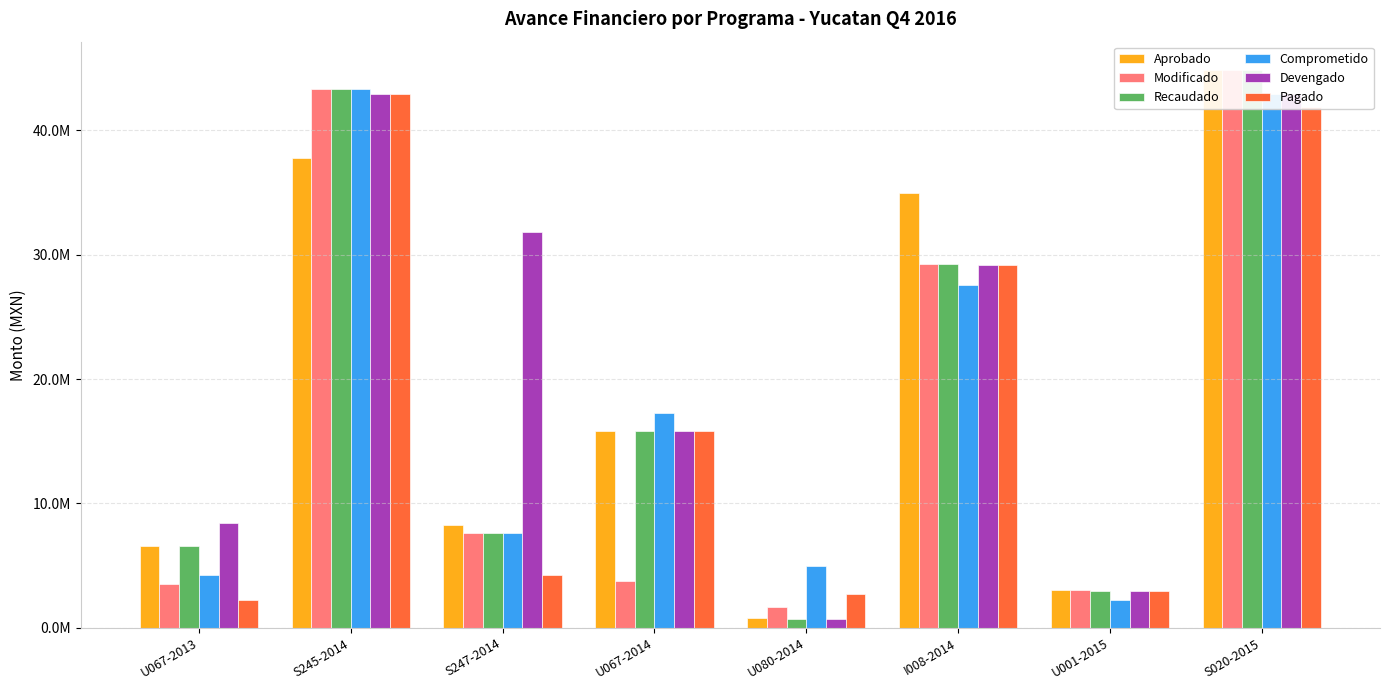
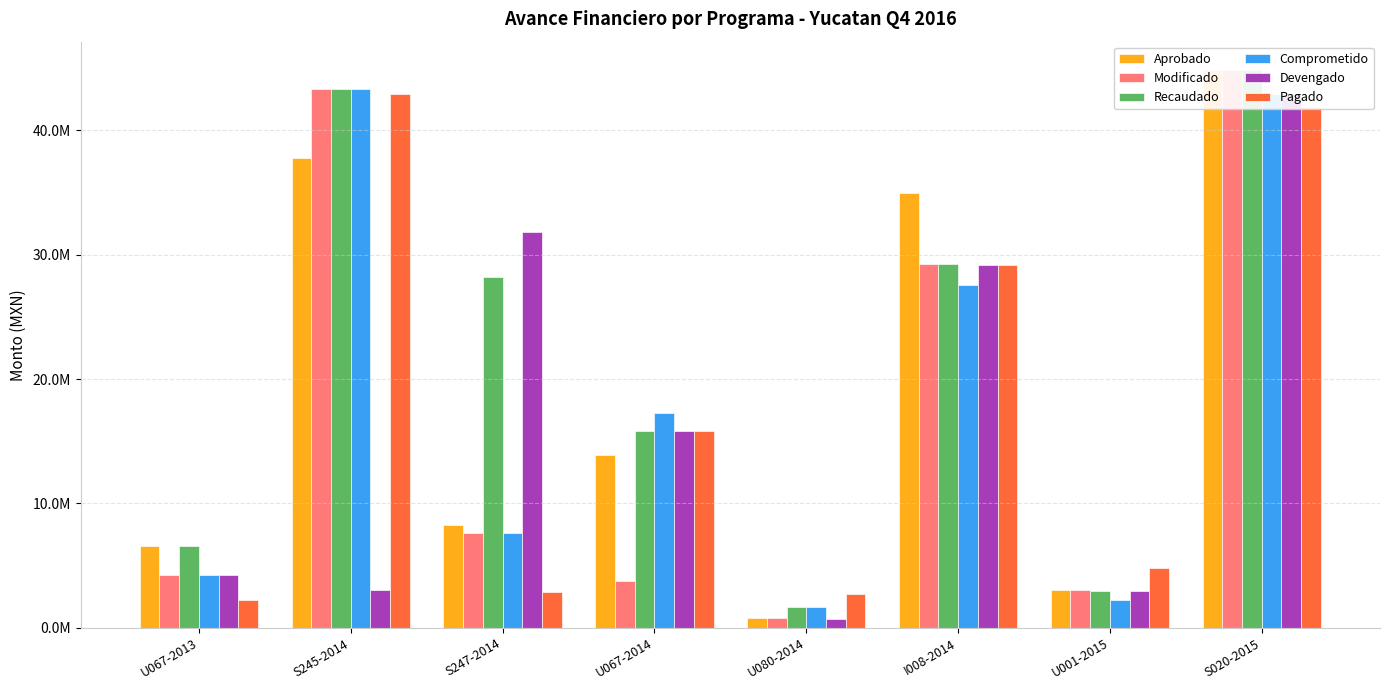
Modificado, U067-2013: 3500000 -> 4200000
Devengado, U067-2013: 8400000 -> 4200000
Devengado, S245-2014: 42900000 -> 3000000
Recaudado, S247-2014: 7600000 -> 28200000
Pagado, S247-2014: 4300000 -> 2900000
Aprobado, U067-2014: 15800000 -> 13900000
Modificado, U080-2014: 1700000 -> 800000
Recaudado, U080-2014: 700000 -> 1700000
Comprometido, U080-2014: 5000000 -> 1700000
Pagado, U001-2015: 3000000 -> 4800000
